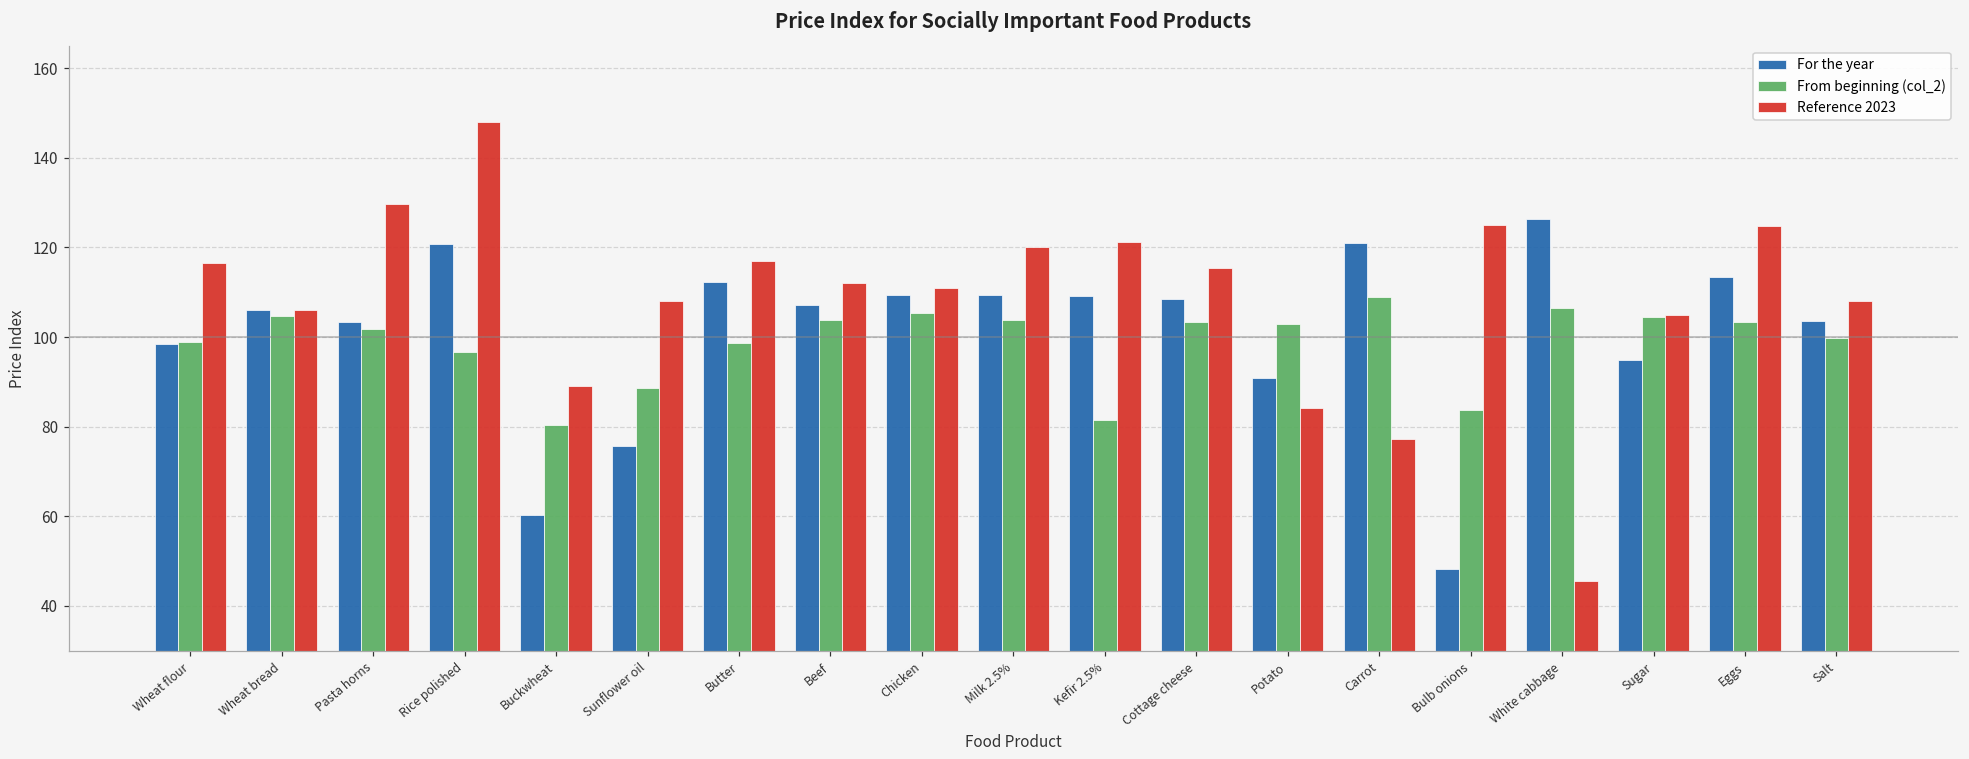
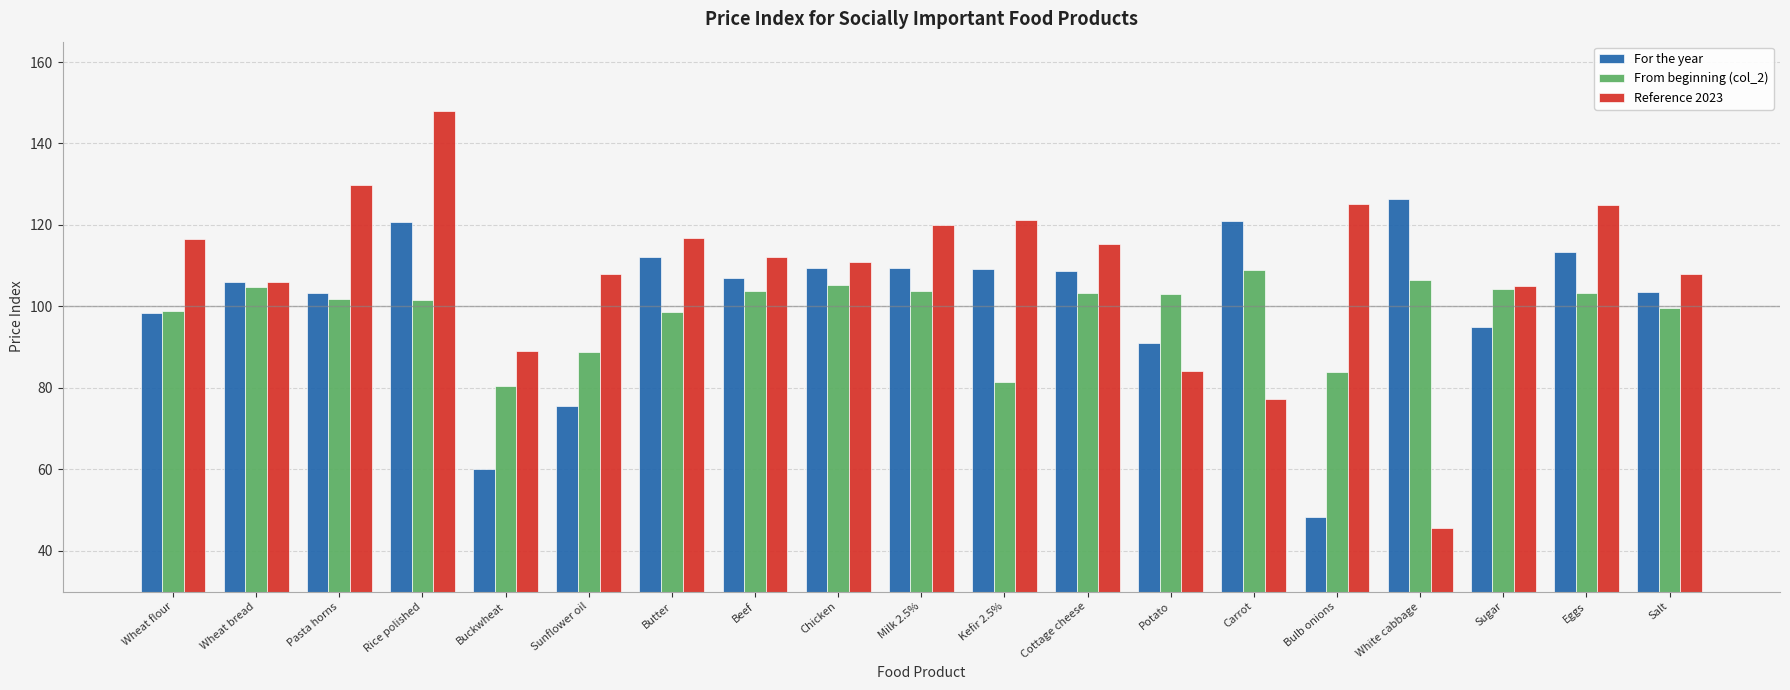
From beginning (col_2), Rice polished: 97 -> 102
